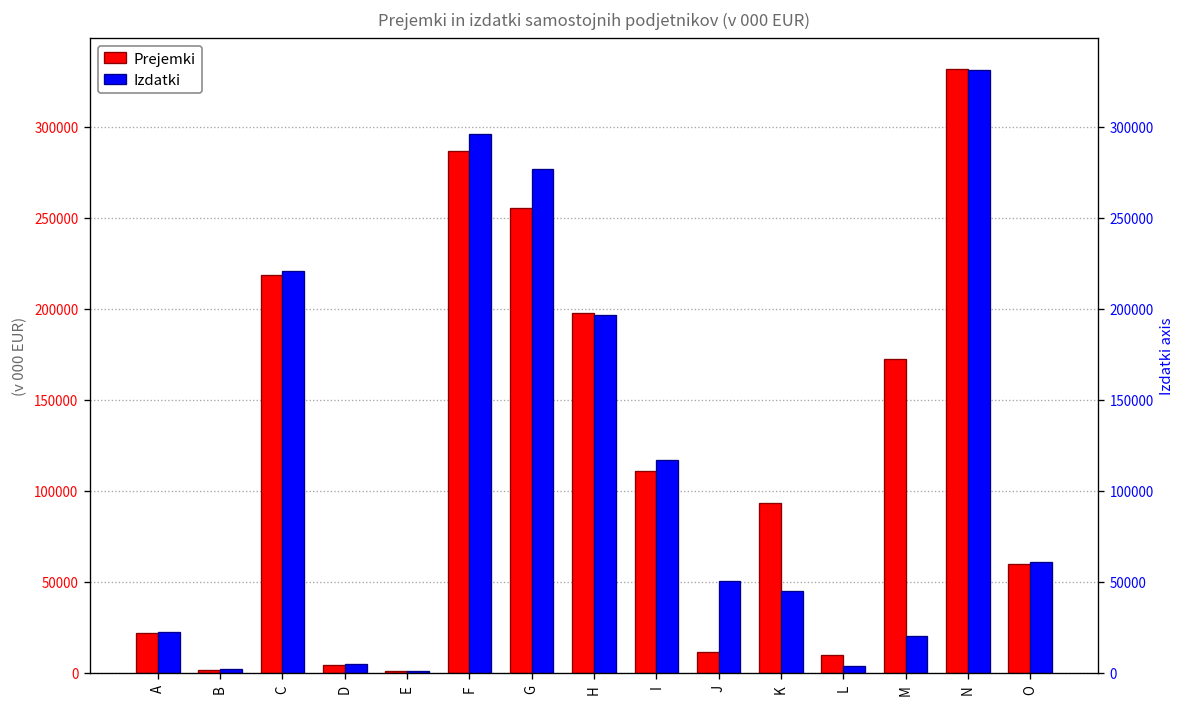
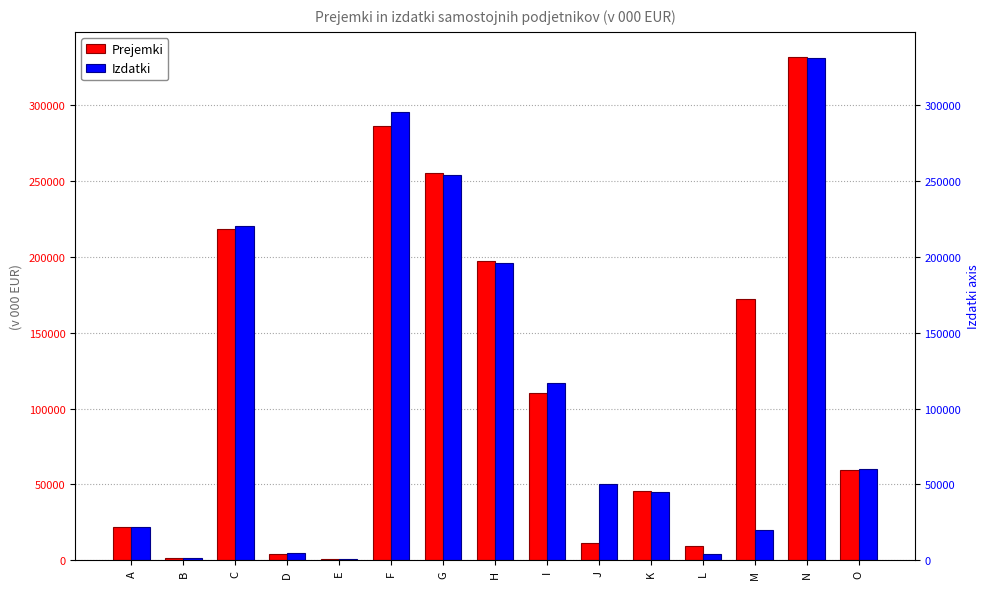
Izdatki, G: 277000 -> 254000
Prejemki, K: 93000 -> 46000
